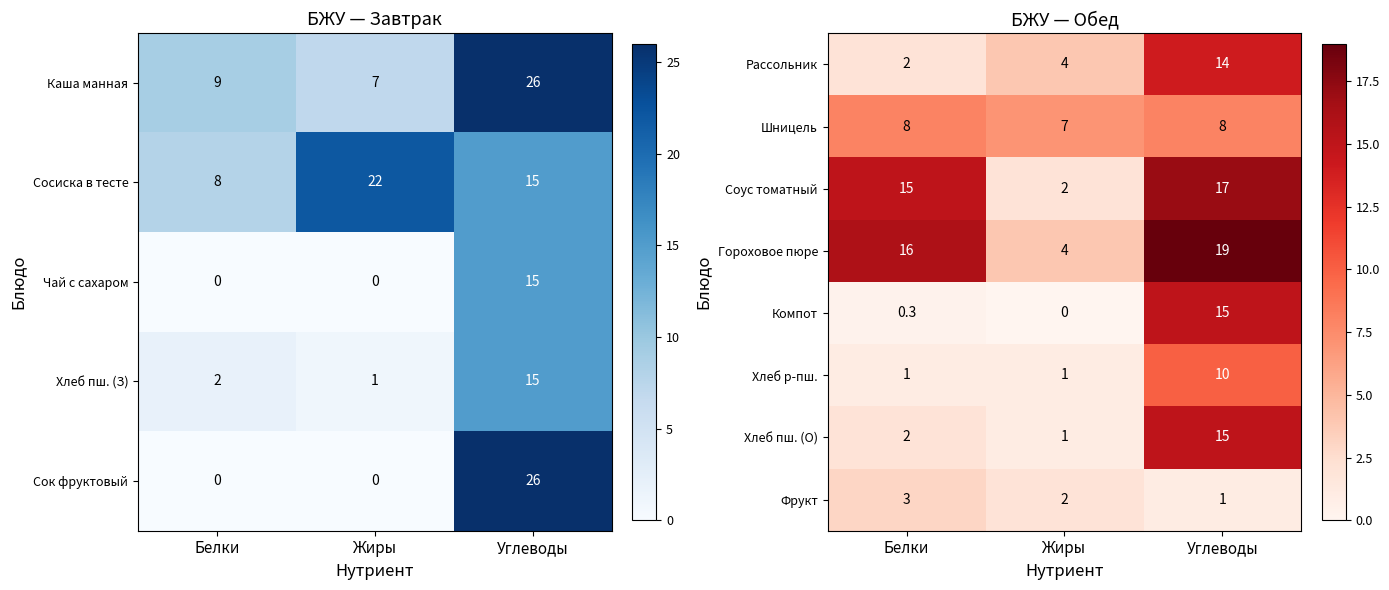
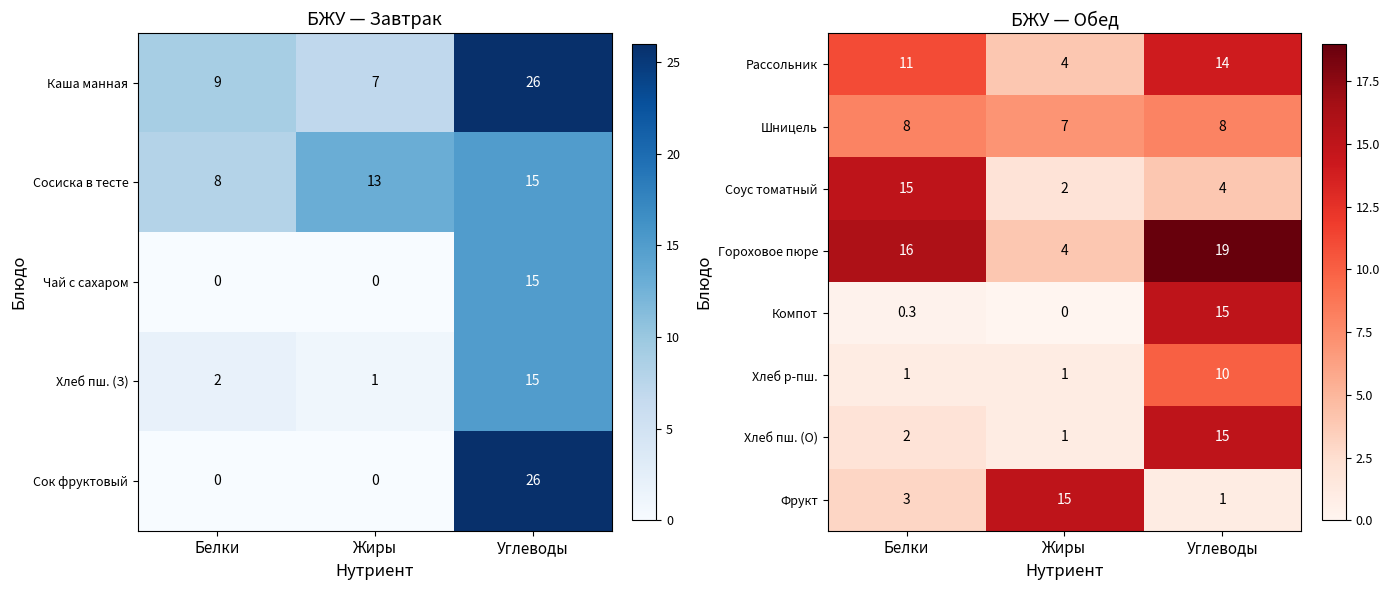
БЖУ — Завтрак, Сосиска в тесте, Жиры: 22 -> 13
БЖУ — Обед, Рассольник, Белки: 2 -> 11
БЖУ — Обед, Соус томатный, Углеводы: 17 -> 4
БЖУ — Обед, Фрукт, Жиры: 2 -> 15
